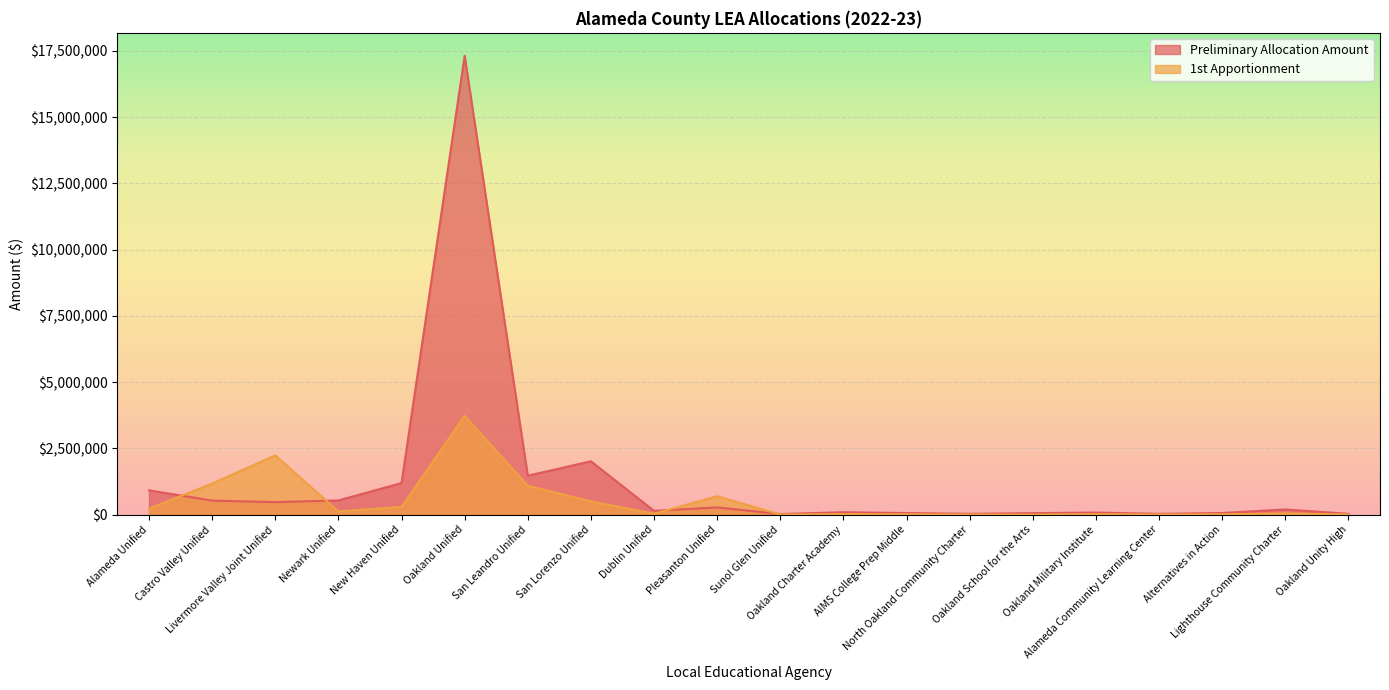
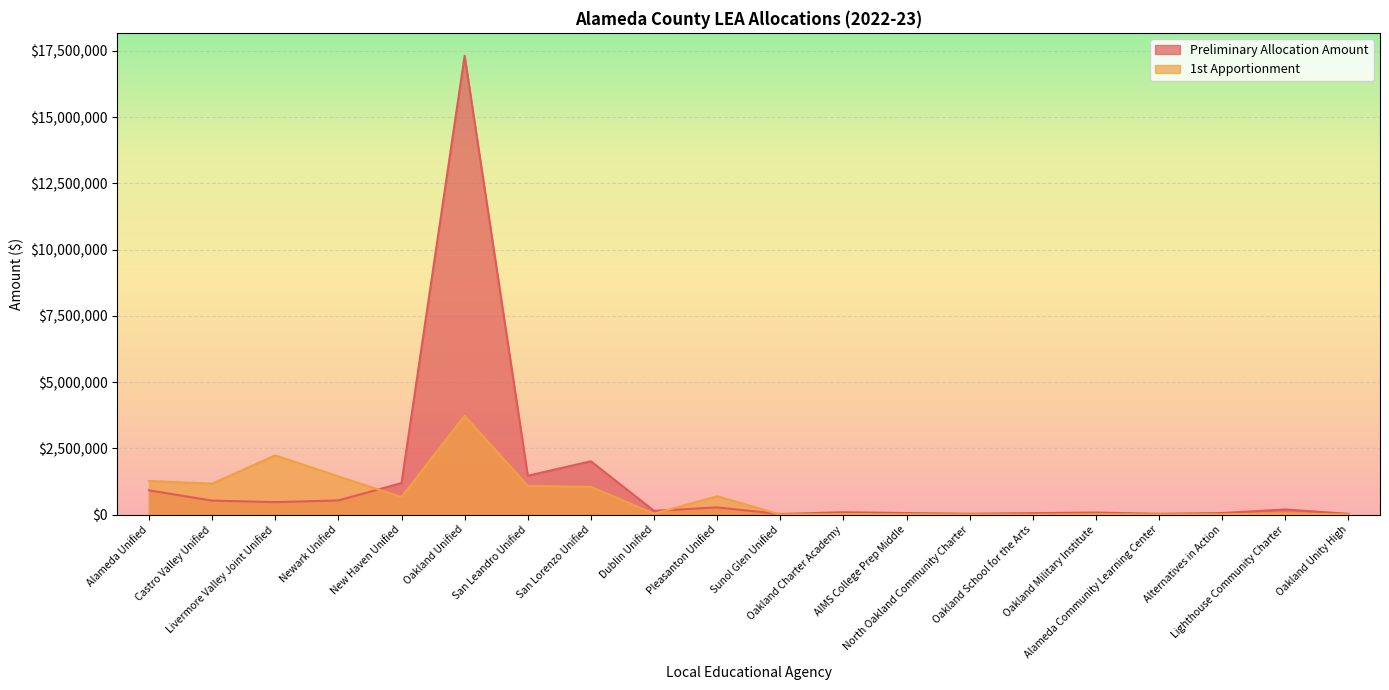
1st Apportionment, Alameda Unified: $200,000 -> $1,300,000
1st Apportionment, Newark Unified: $100,000 -> $1,400,000
1st Apportionment, New Haven Unified: $300,000 -> $700,000
1st Apportionment, San Lorenzo Unified: $500,000 -> $1,000,000
